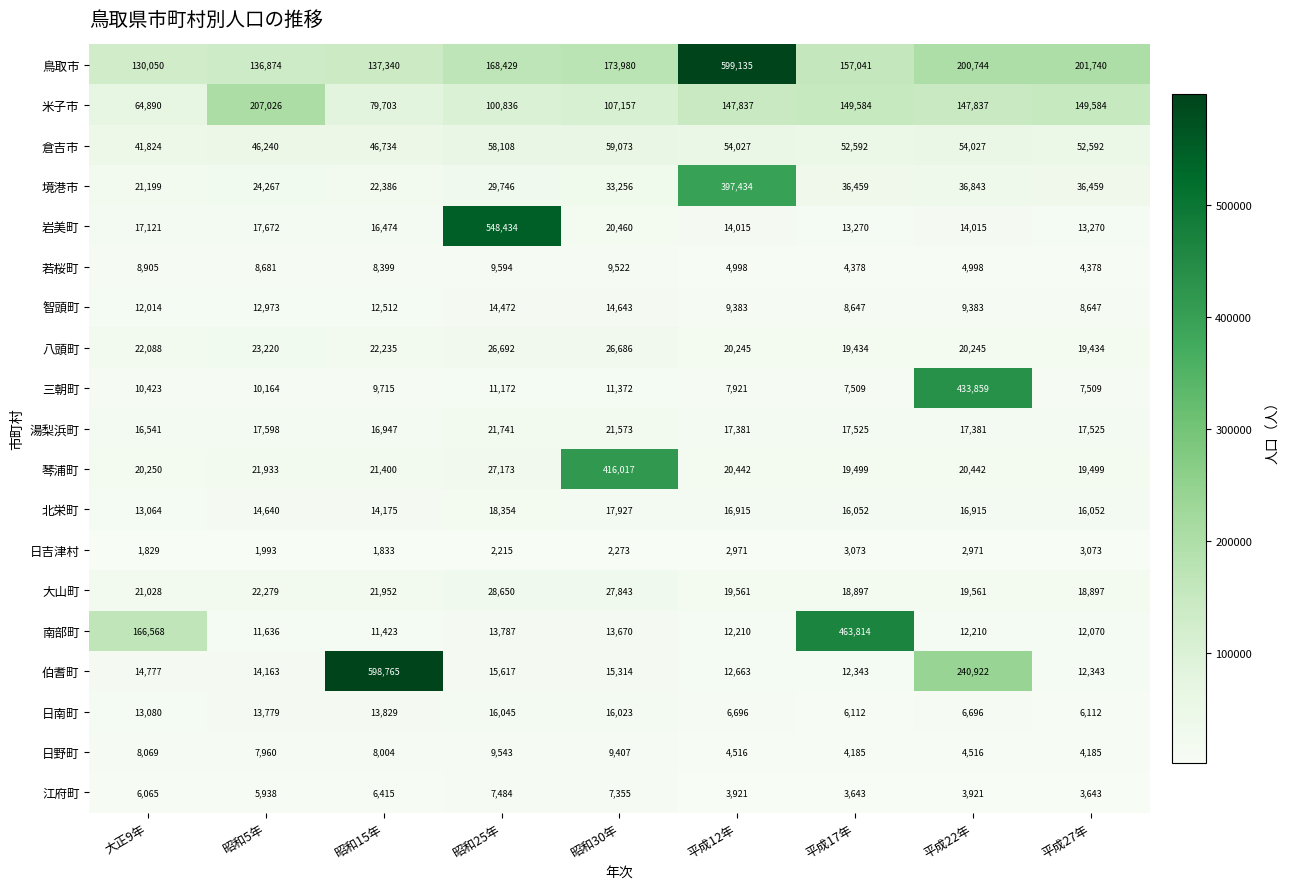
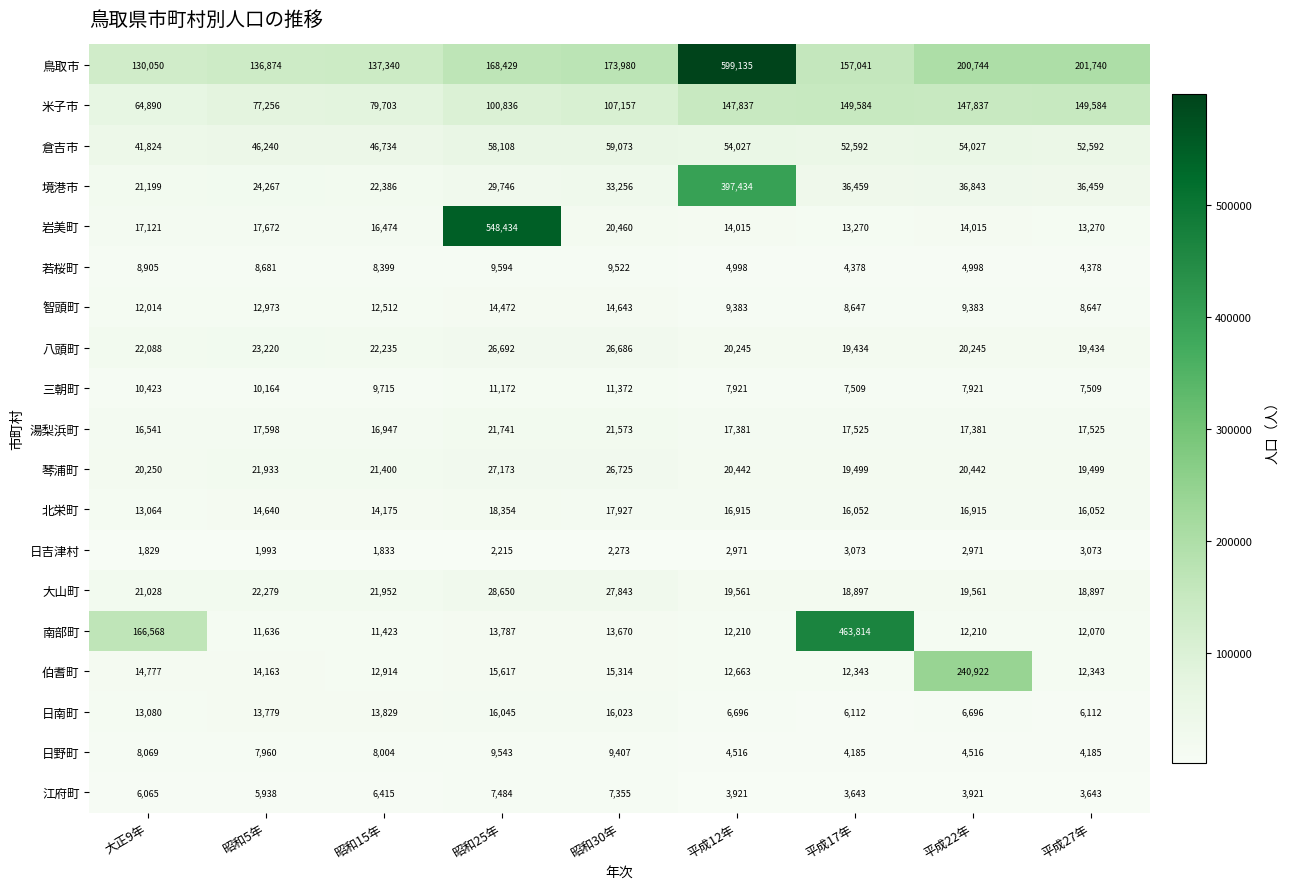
米子市, 昭和5年: 207,026 -> 77,256
三朝町, 平成22年: 433,859 -> 7,921
琴浦町, 昭和30年: 416,017 -> 26,725
伯耆町, 昭和15年: 598,765 -> 12,914
